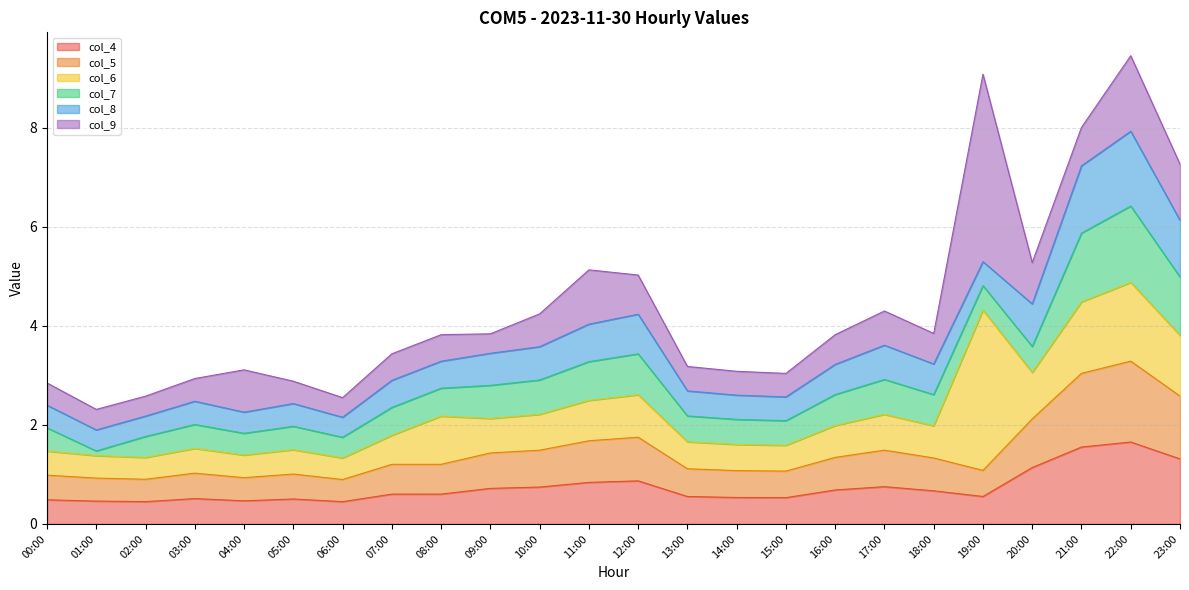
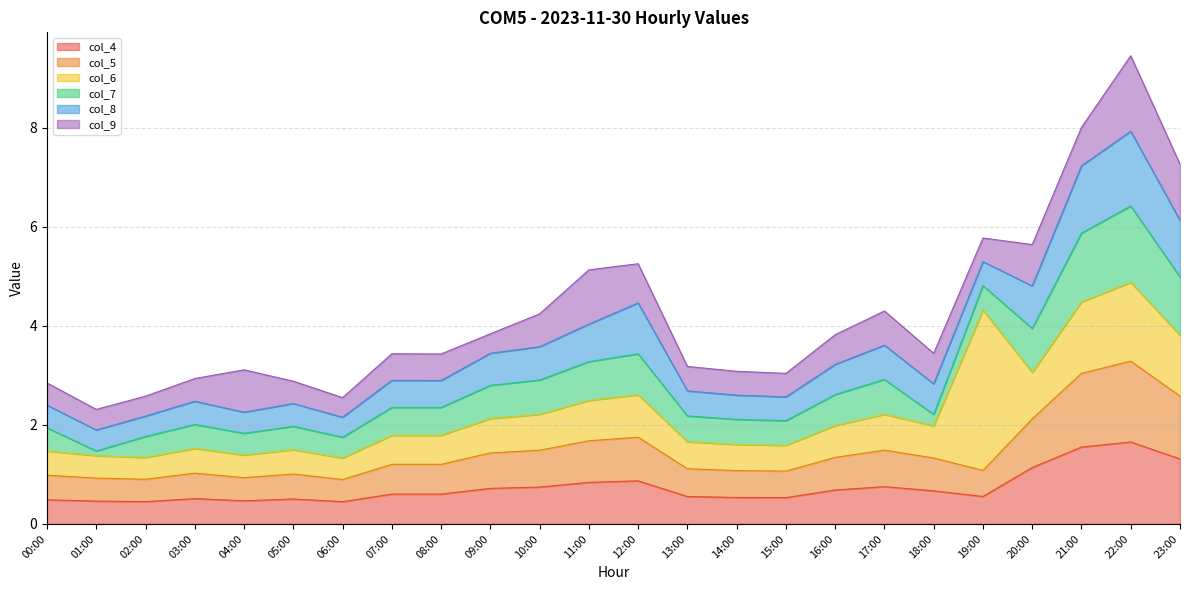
col_6, 08:00: 1.0 -> 0.6
col_8, 12:00: 0.8 -> 1.0
col_7, 18:00: 0.6 -> 0.2
col_9, 19:00: 3.8 -> 0.5
col_7, 20:00: 0.5 -> 0.9
